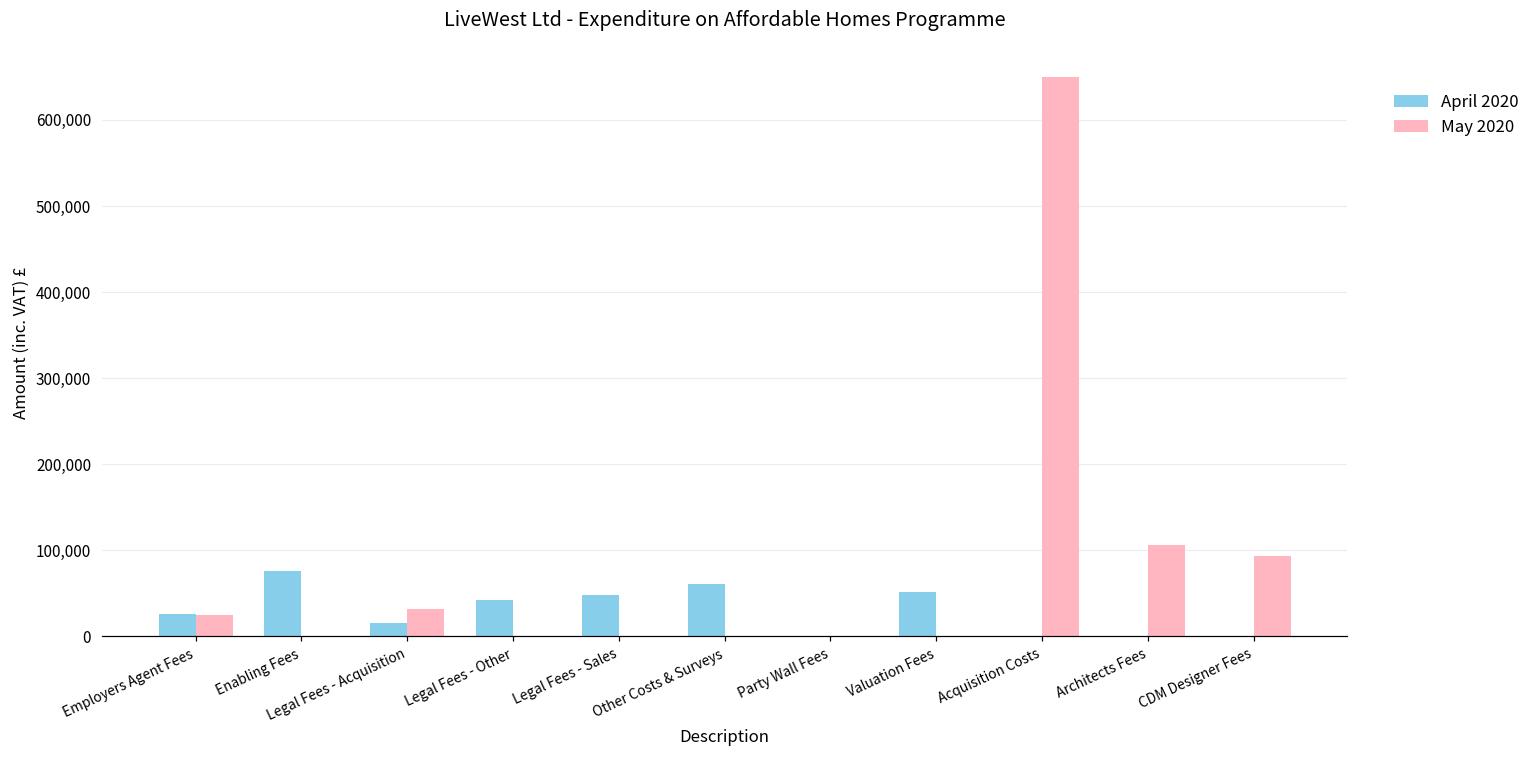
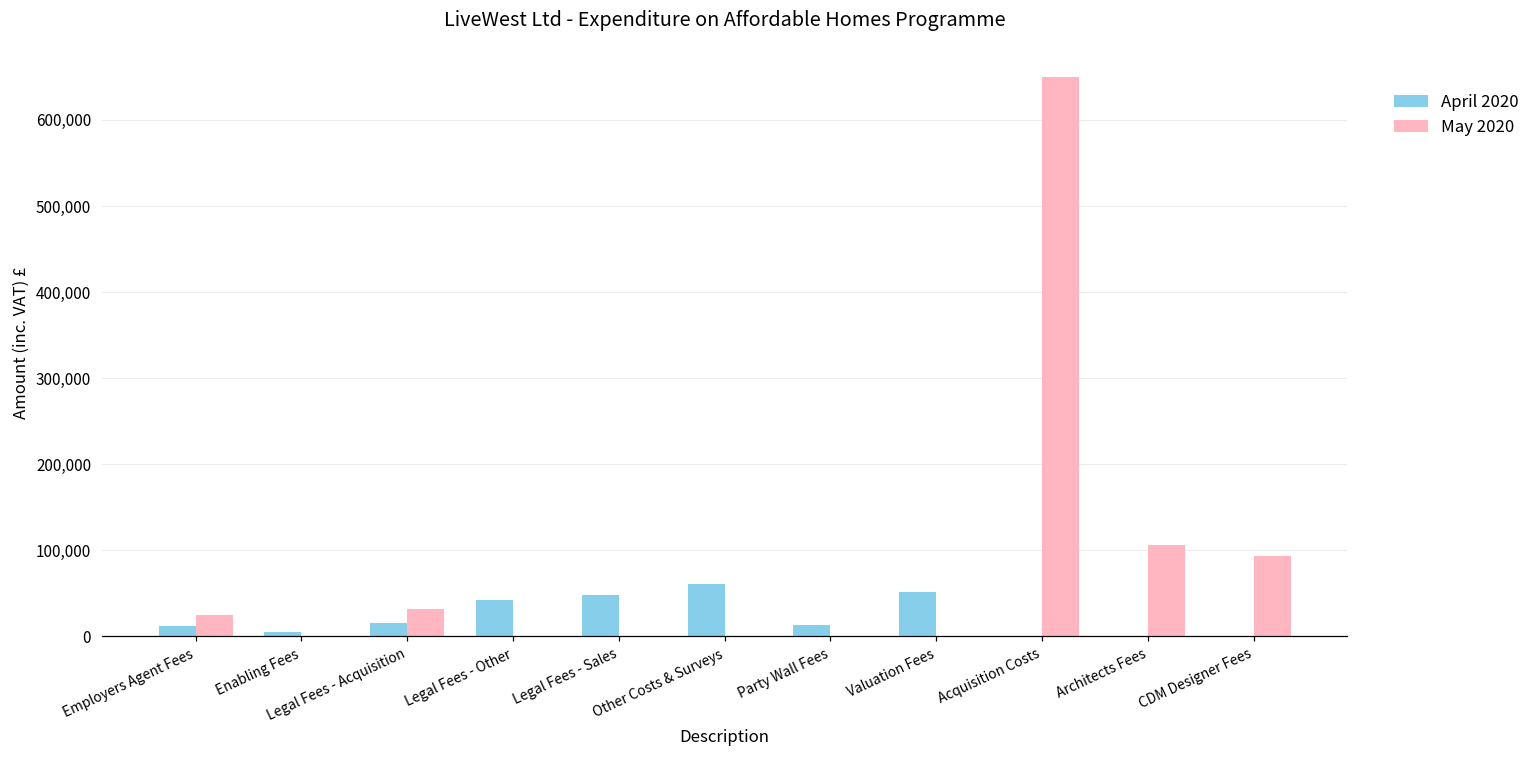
April 2020, Employers Agent Fees: 30,000 -> 10,000
April 2020, Enabling Fees: 80,000 -> 0
April 2020, Party Wall Fees: 0 -> 10,000
